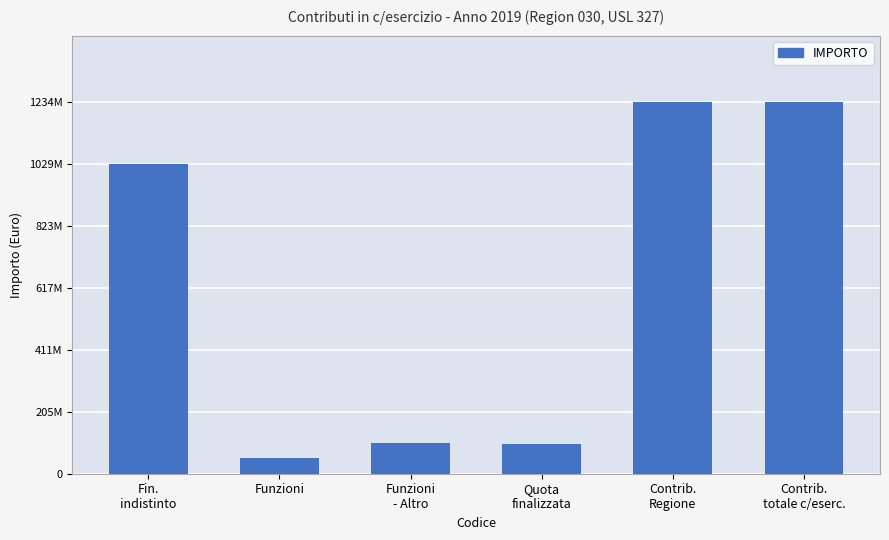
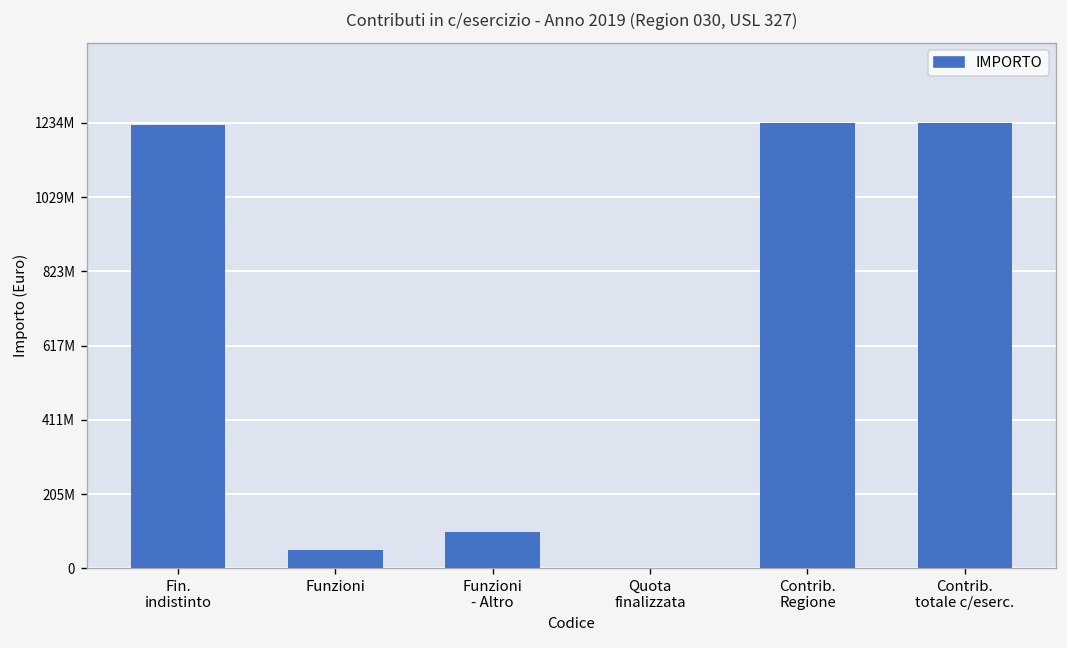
Fin. indistinto: 1030000000 -> 1230000000
Quota finalizzata: 100000000 -> 0
